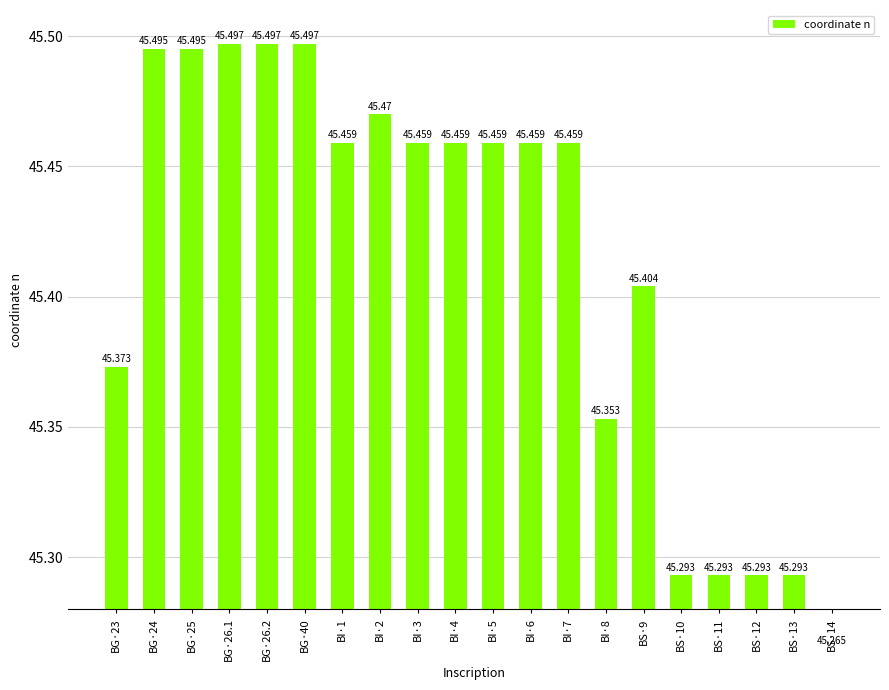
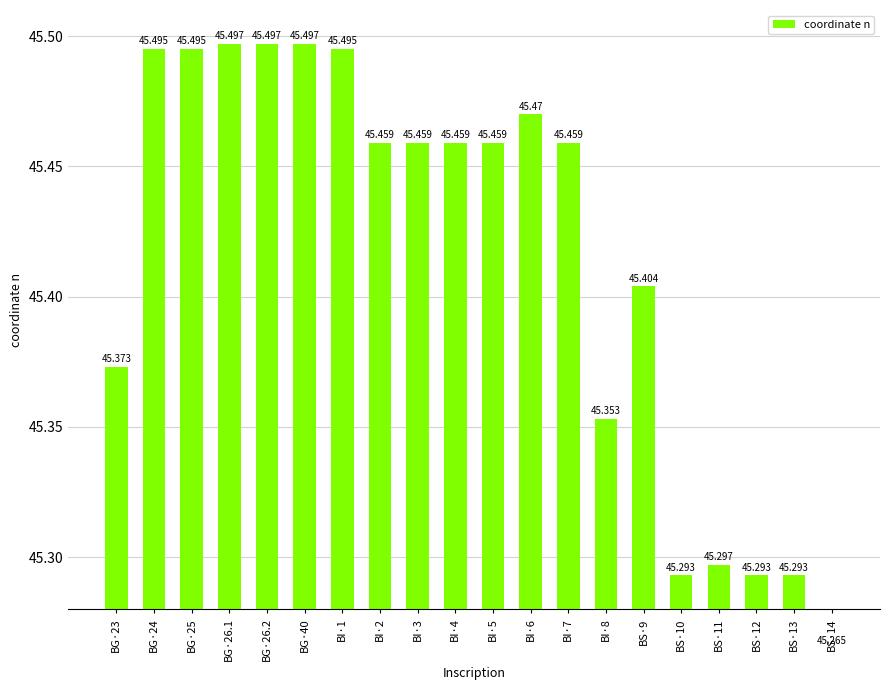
BI·1: 45.459 -> 45.495
BI·2: 45.47 -> 45.459
BI·6: 45.459 -> 45.47
BS·11: 45.293 -> 45.297
